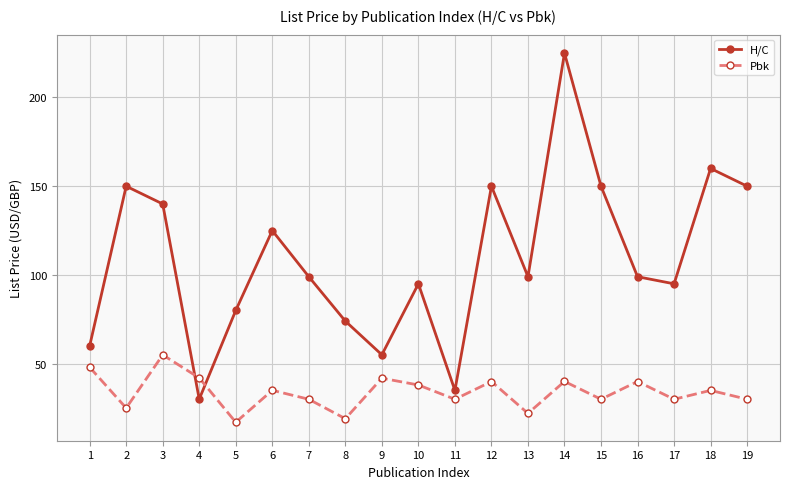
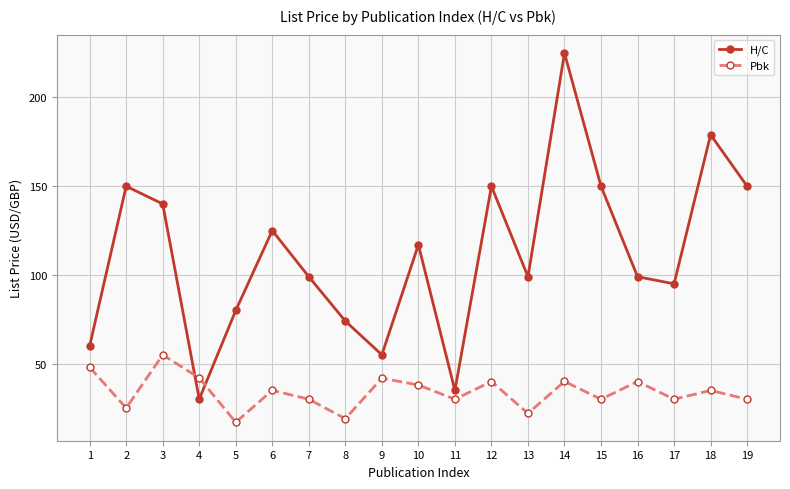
H/C, 10: 95 -> 117
H/C, 18: 160 -> 179
